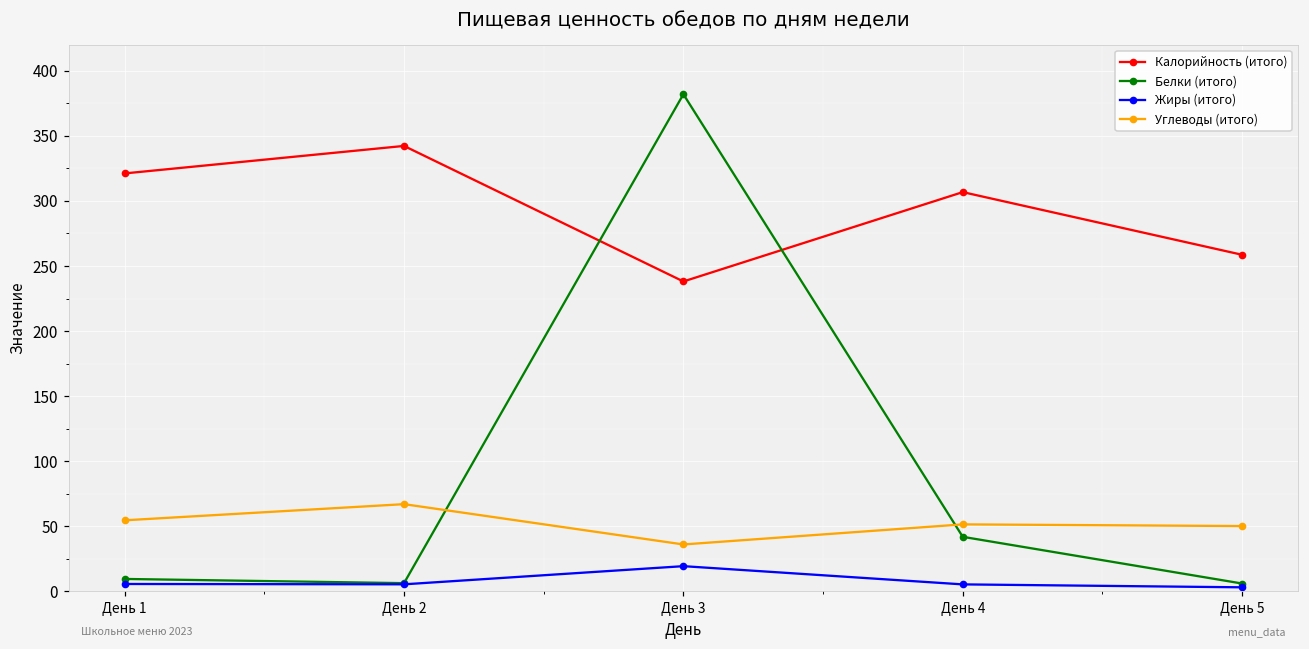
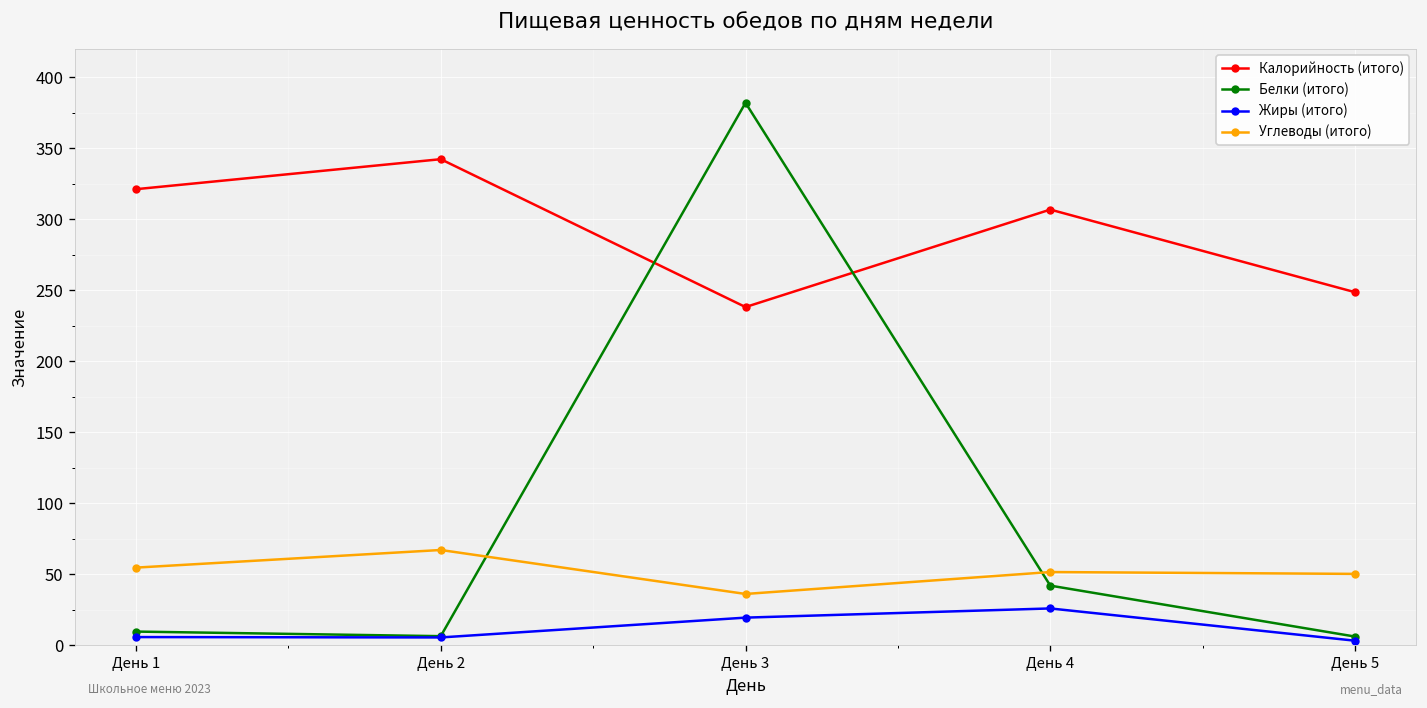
Жиры (итого), День 4: 5 -> 26
Калорийность (итого), День 5: 259 -> 249
